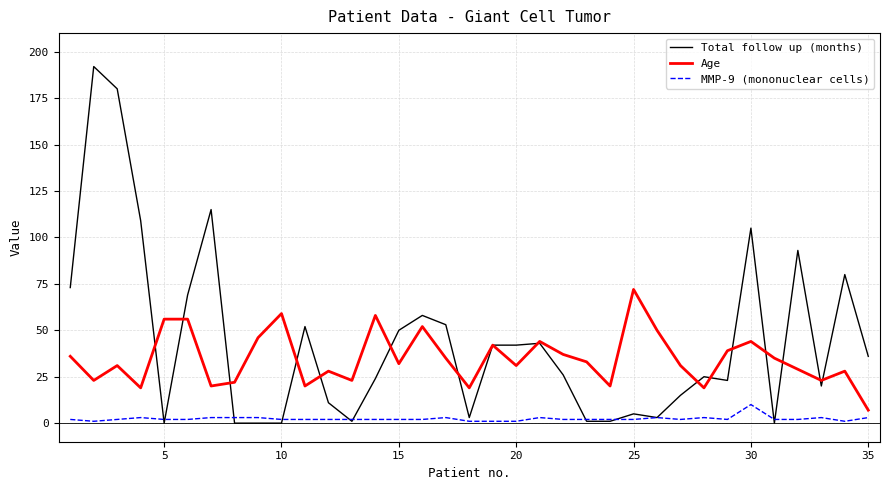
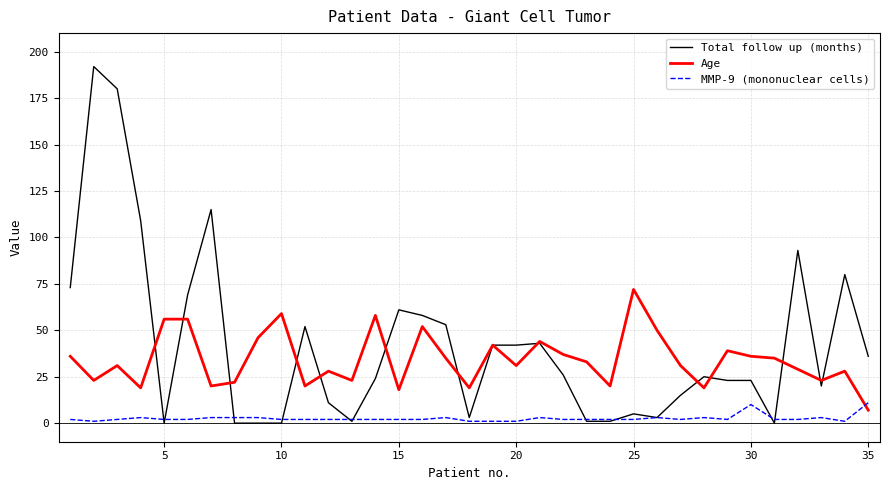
Total follow up (months), 15: 50 -> 61
Age, 15: 32 -> 18
Total follow up (months), 30: 105 -> 23
Age, 30: 44 -> 36
MMP-9 (mononuclear cells), 35: 3 -> 11
